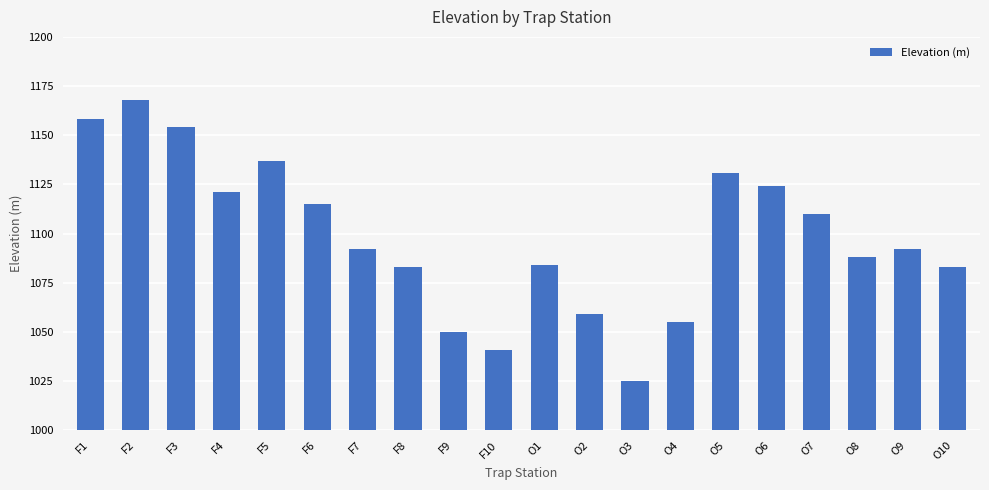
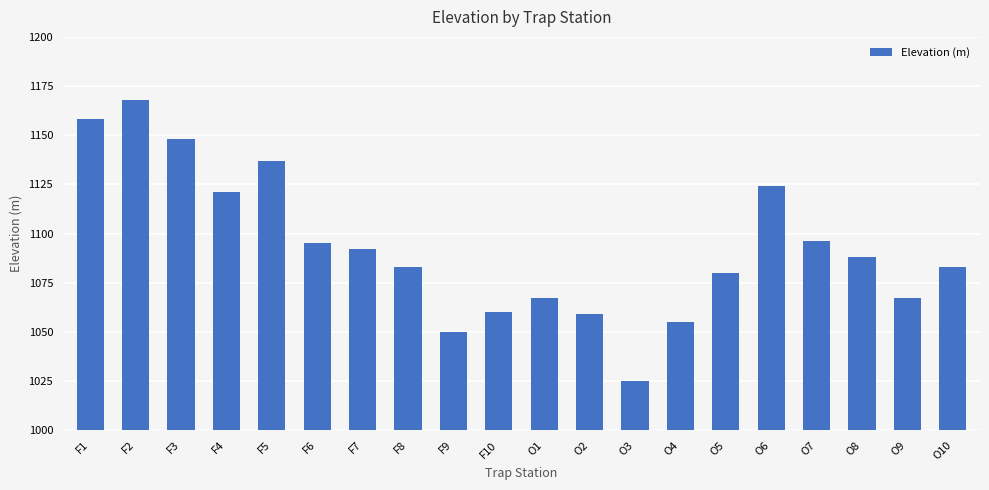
F3: 1154 -> 1148
F6: 1115 -> 1095
F10: 1041 -> 1060
O1: 1084 -> 1067
O5: 1131 -> 1080
O7: 1110 -> 1096
O9: 1092 -> 1067
